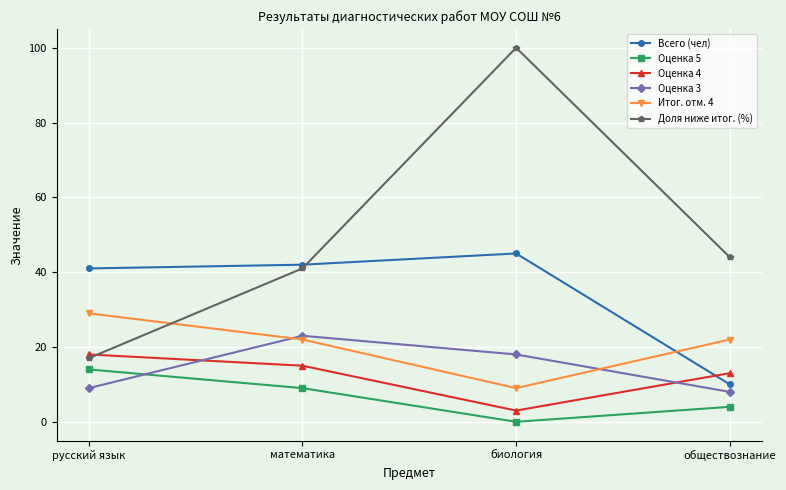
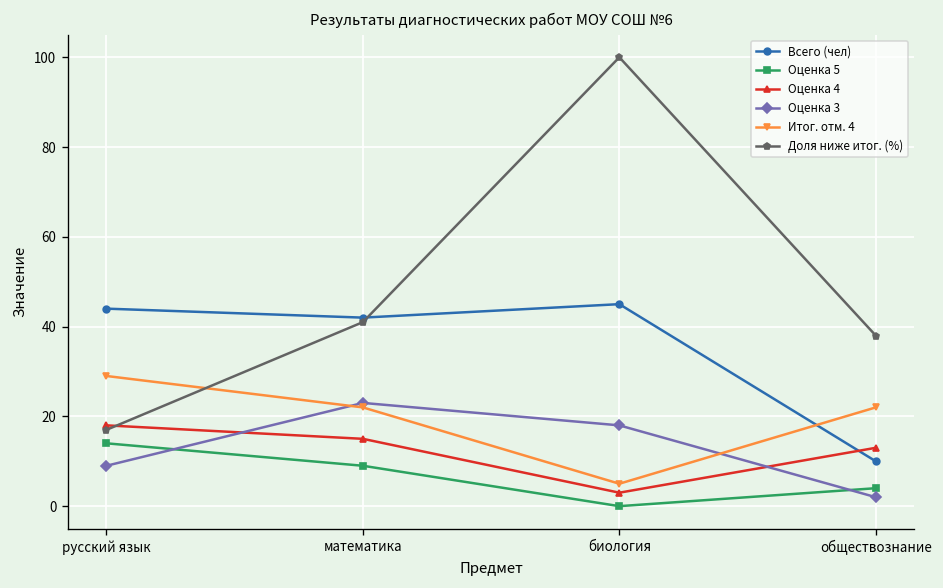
Всего (чел), русский язык: 41 -> 44
Итог. отм. 4, биология: 9 -> 5
Оценка 3, обществознание: 8 -> 2
Доля ниже итог. (%), обществознание: 44 -> 38
